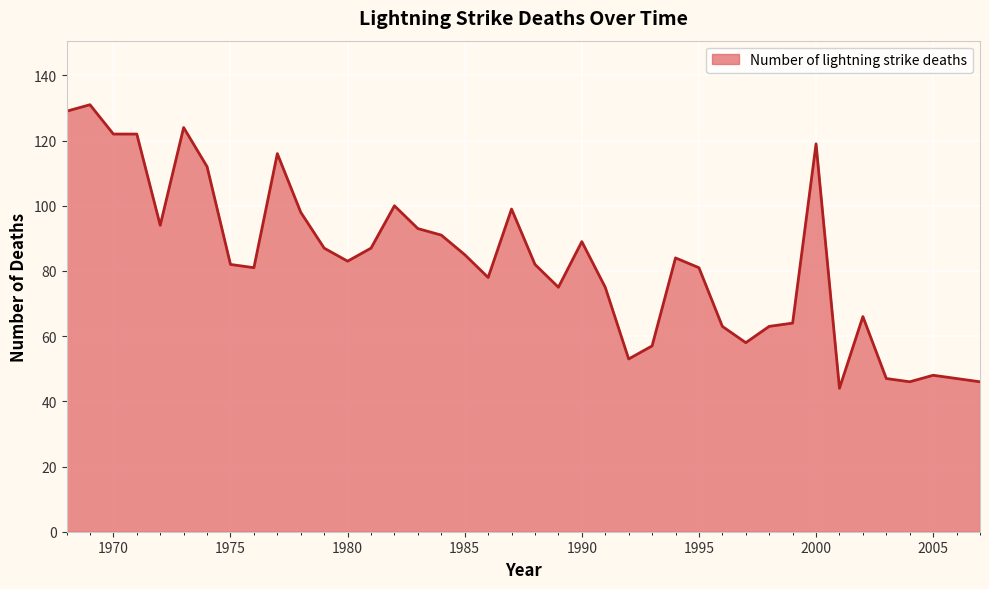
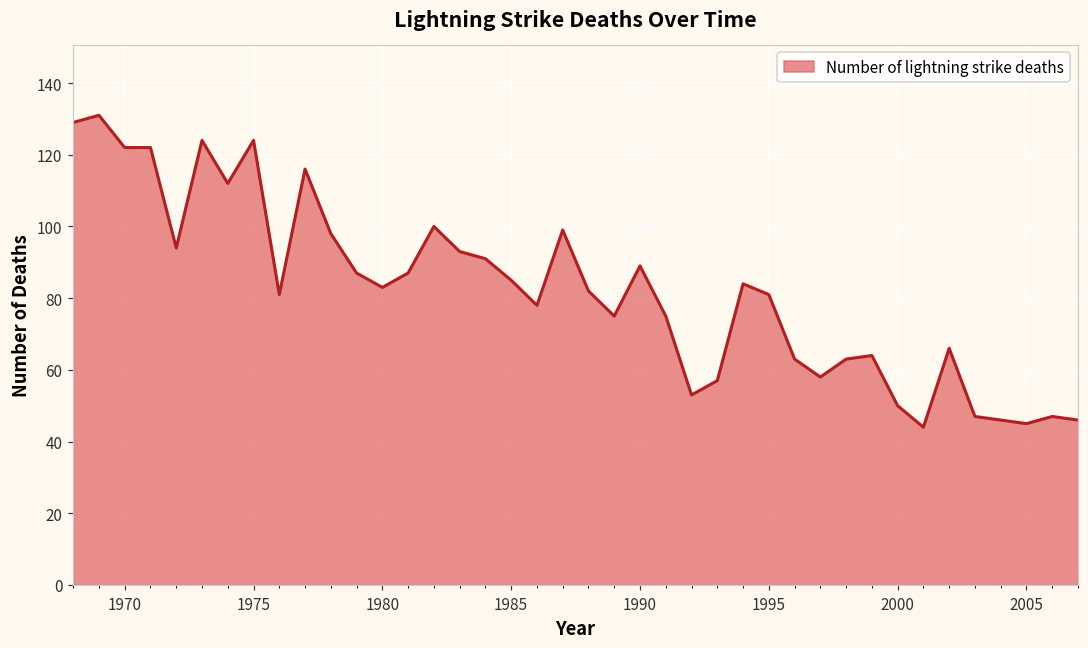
1975: 82 -> 124
2000: 119 -> 50
2005: 48 -> 45
